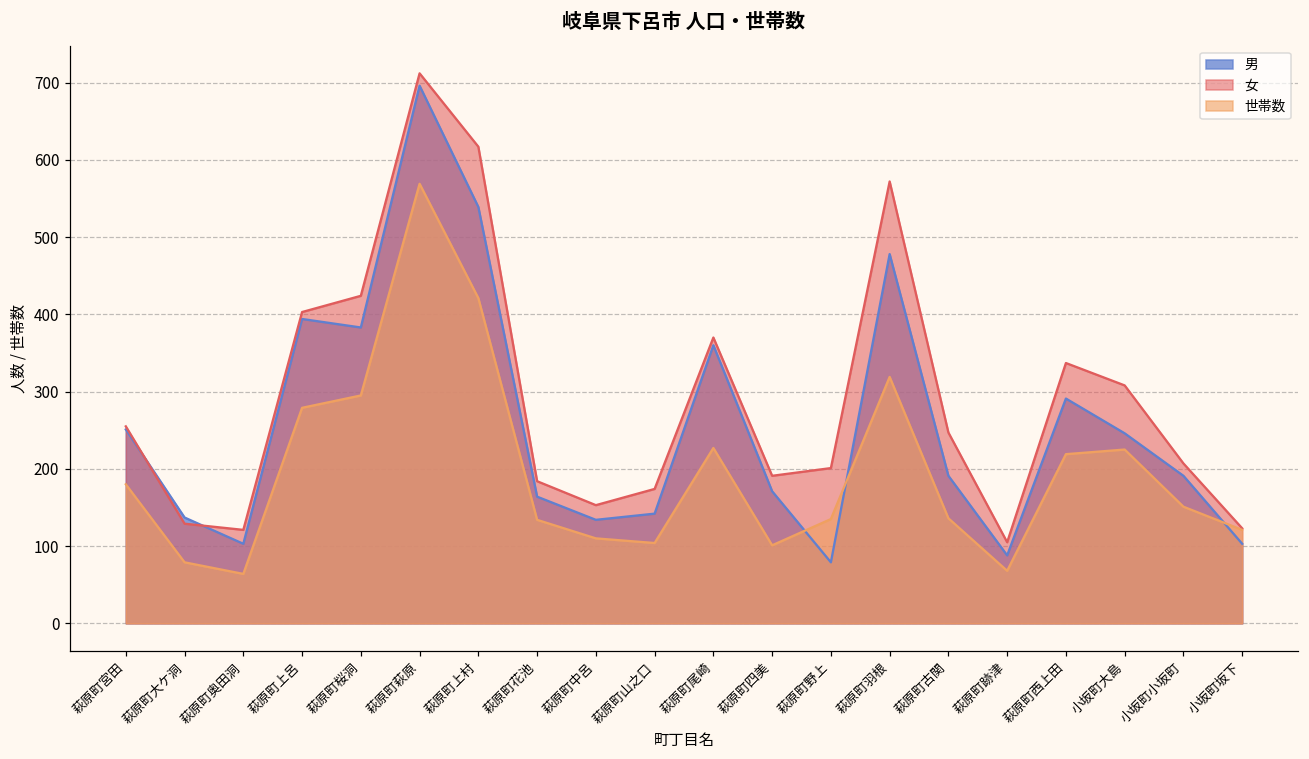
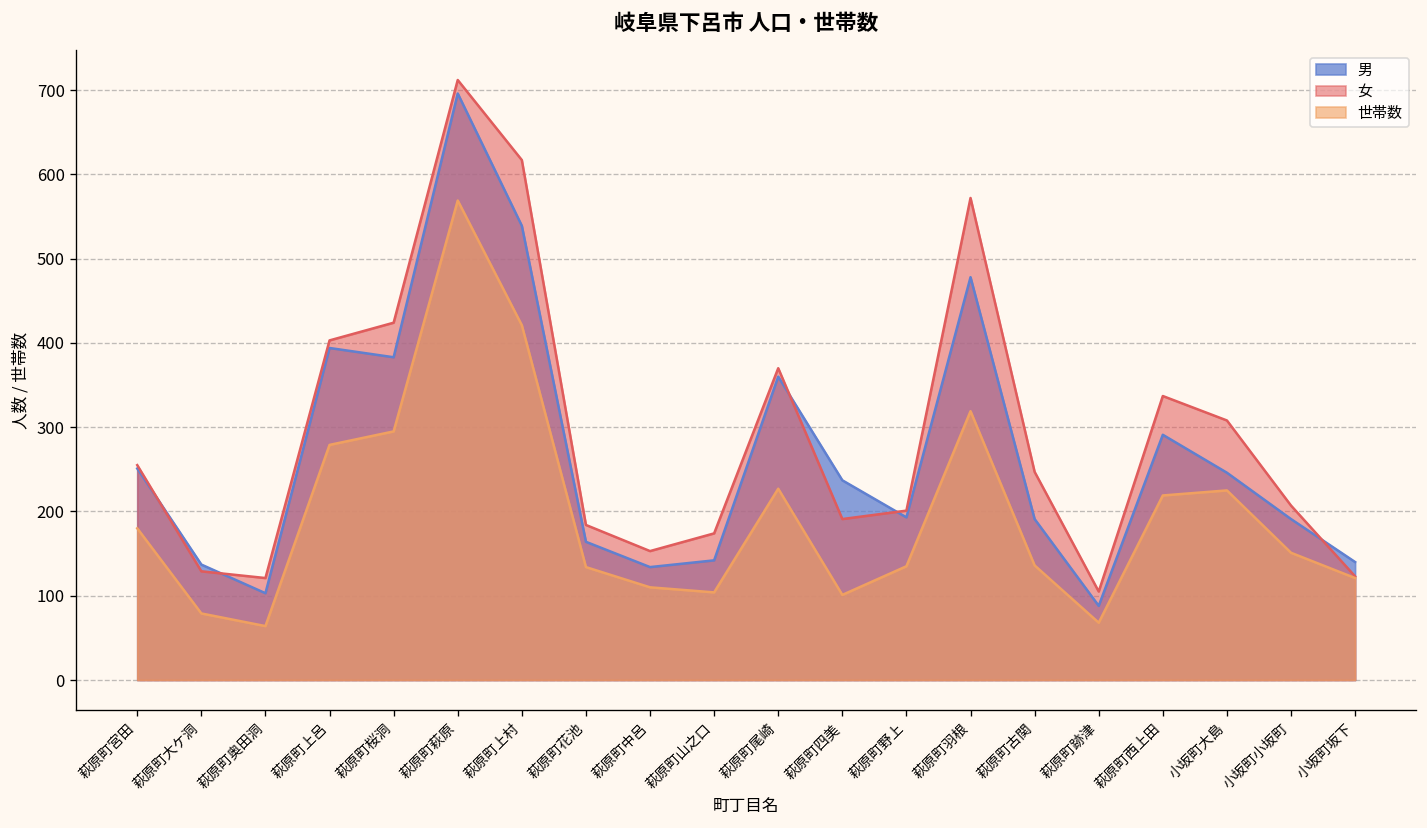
男, 萩原町四美: 170 -> 240
男, 萩原町野上: 80 -> 190
男, 小坂町坂下: 100 -> 140
